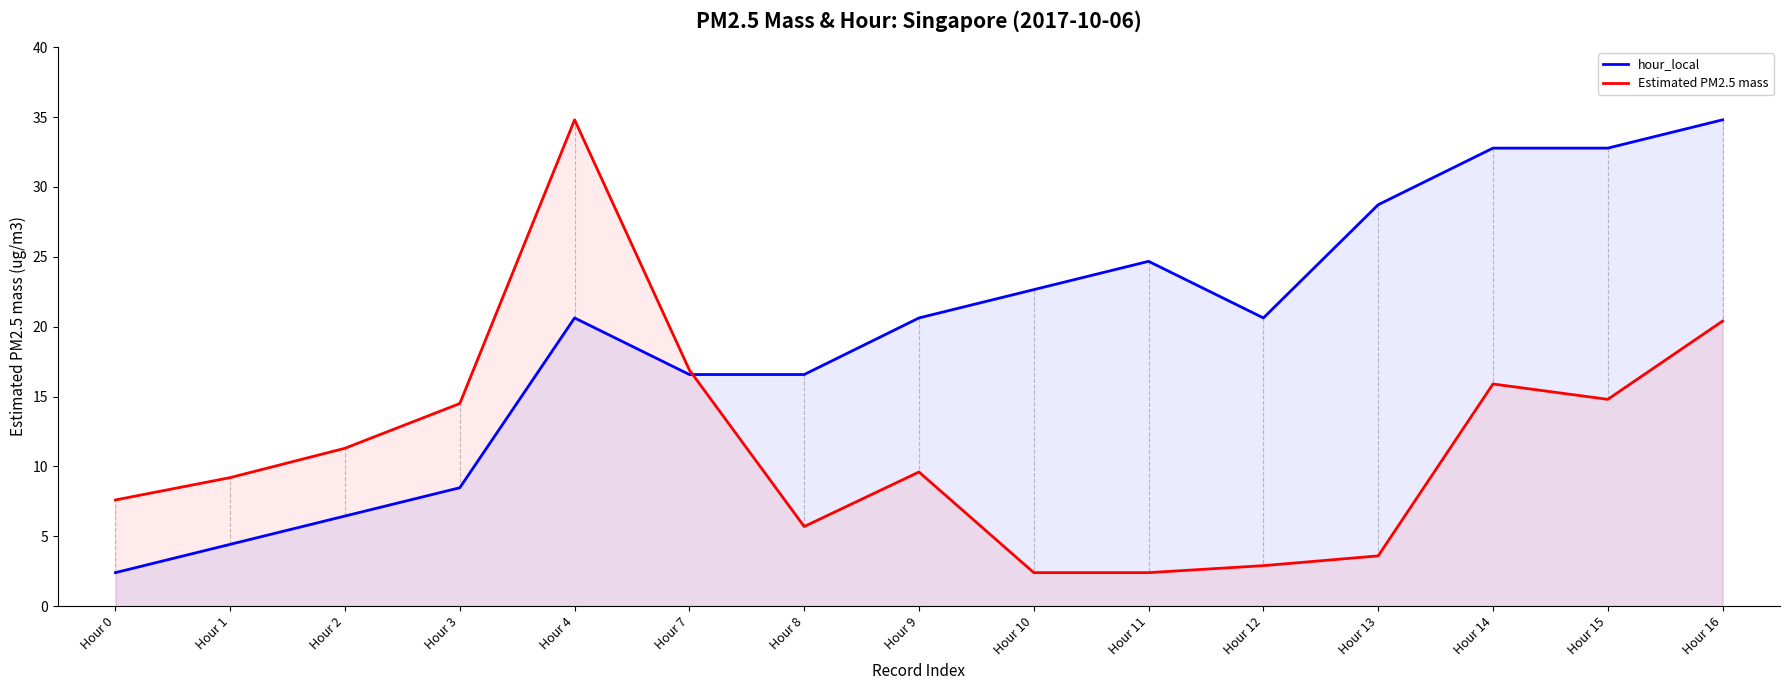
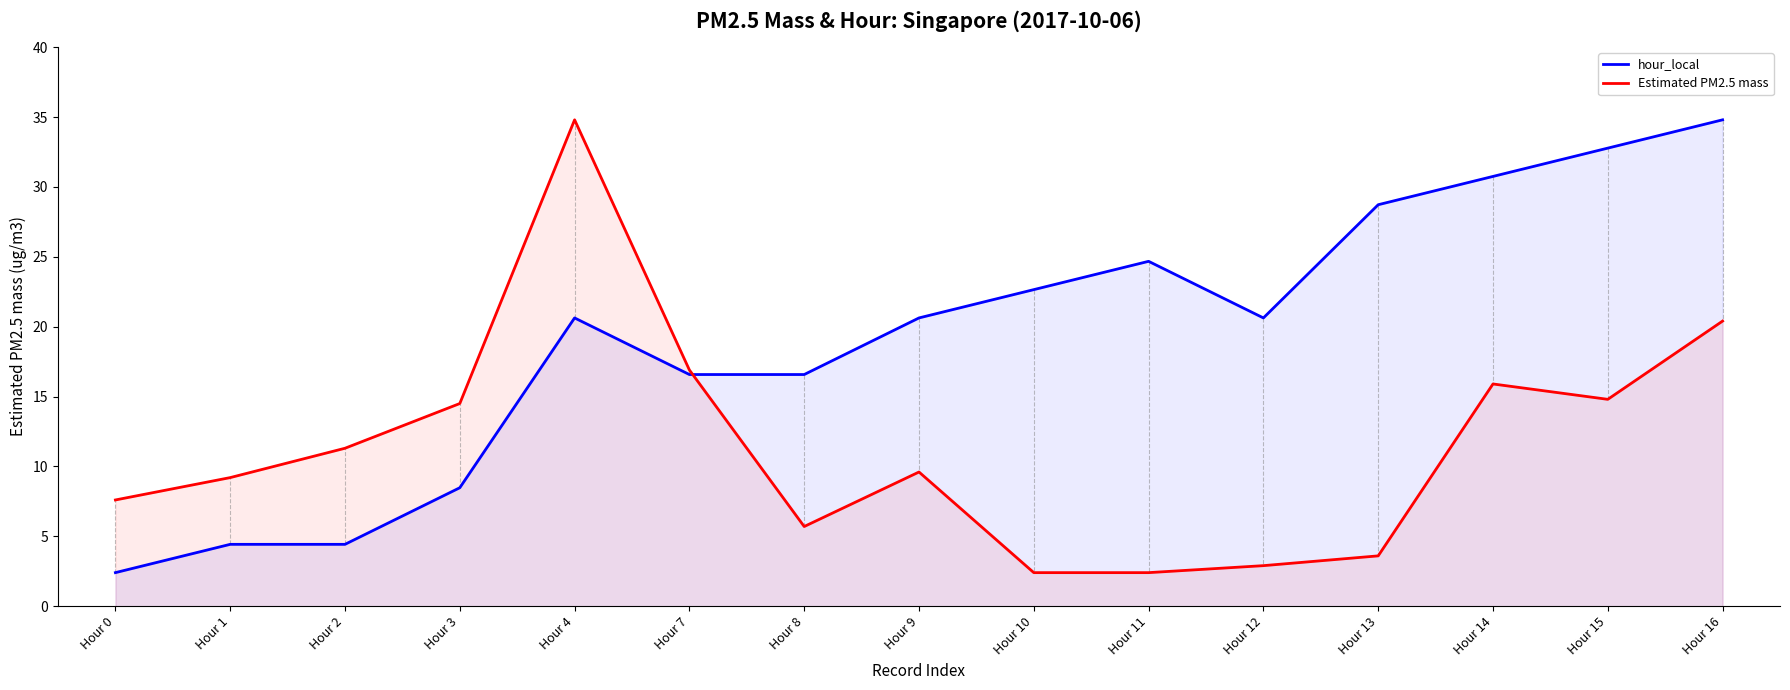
hour_local, Hour 2: 6.4 -> 4.4
hour_local, Hour 14: 32.8 -> 30.7
